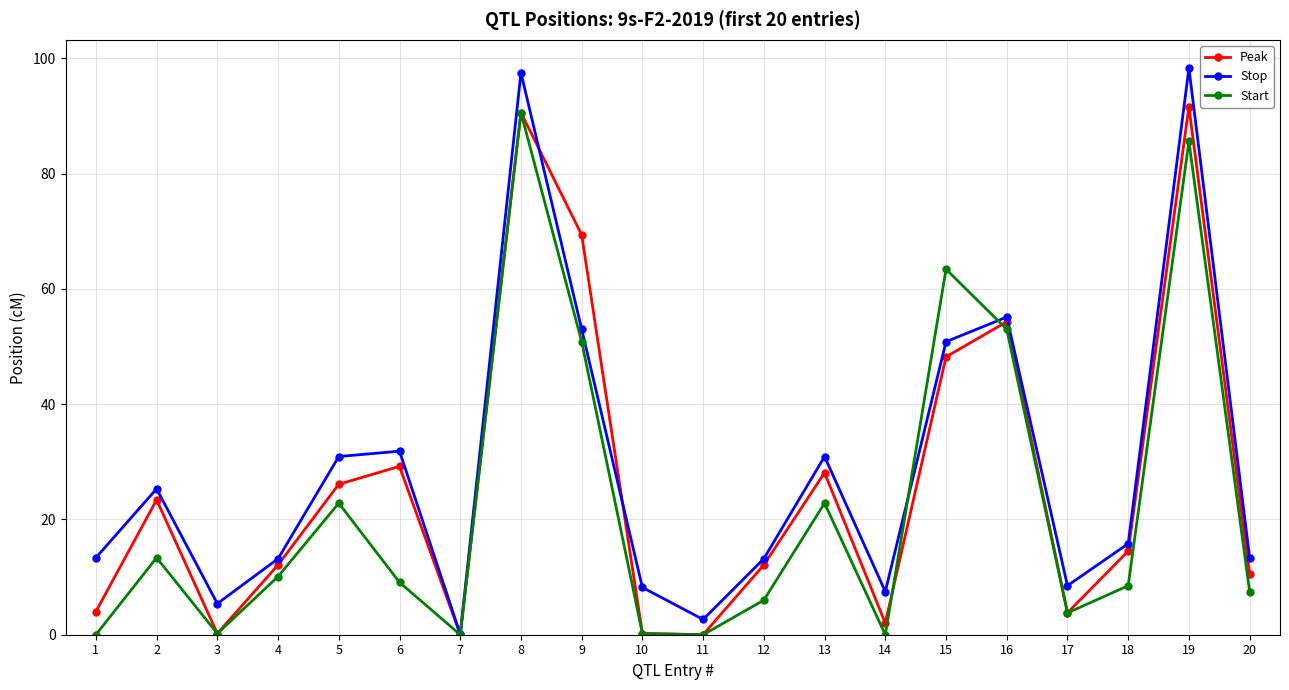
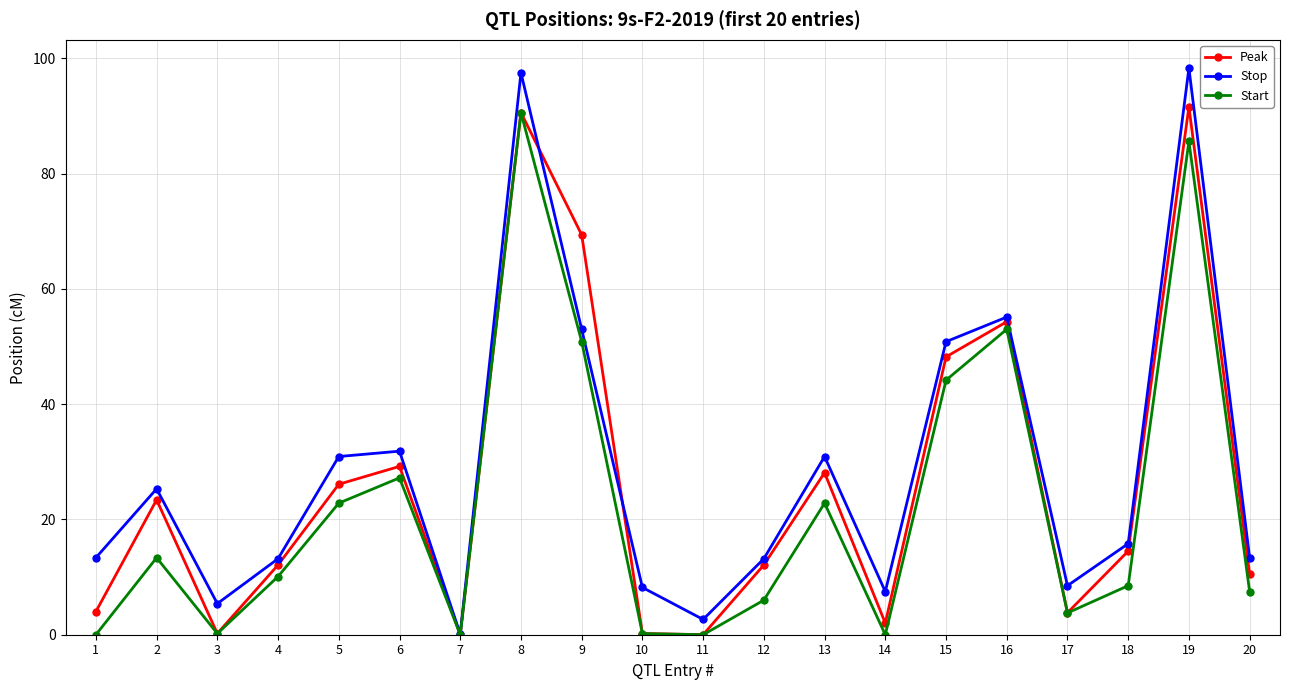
Start, 6: 9 -> 27
Start, 15: 63 -> 44
